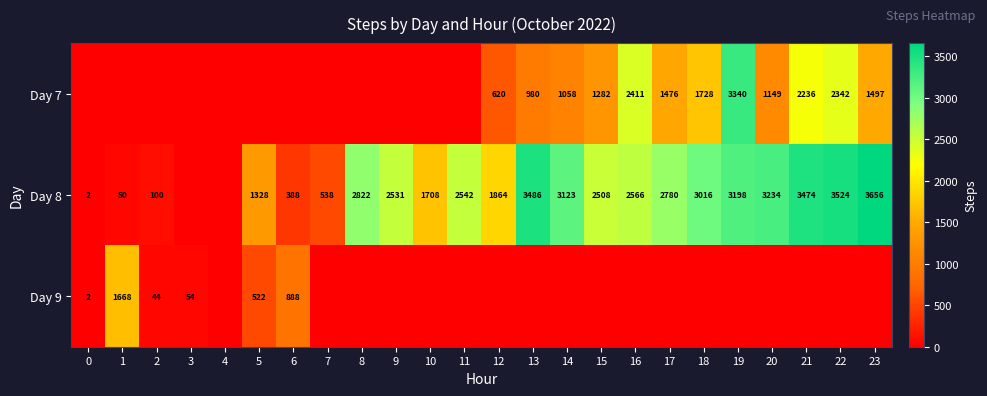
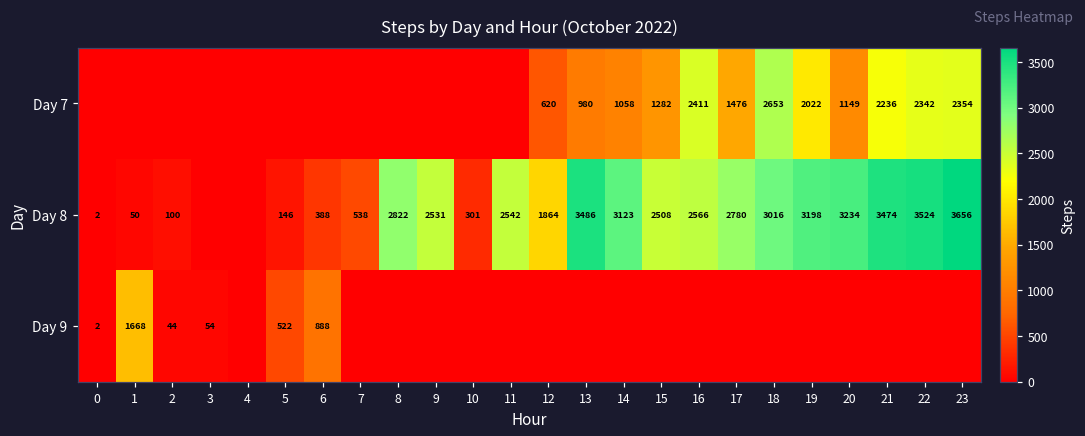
Day 7, 18: 1728 -> 2653
Day 7, 19: 3340 -> 2022
Day 7, 23: 1497 -> 2354
Day 8, 5: 1328 -> 146
Day 8, 10: 1708 -> 301
